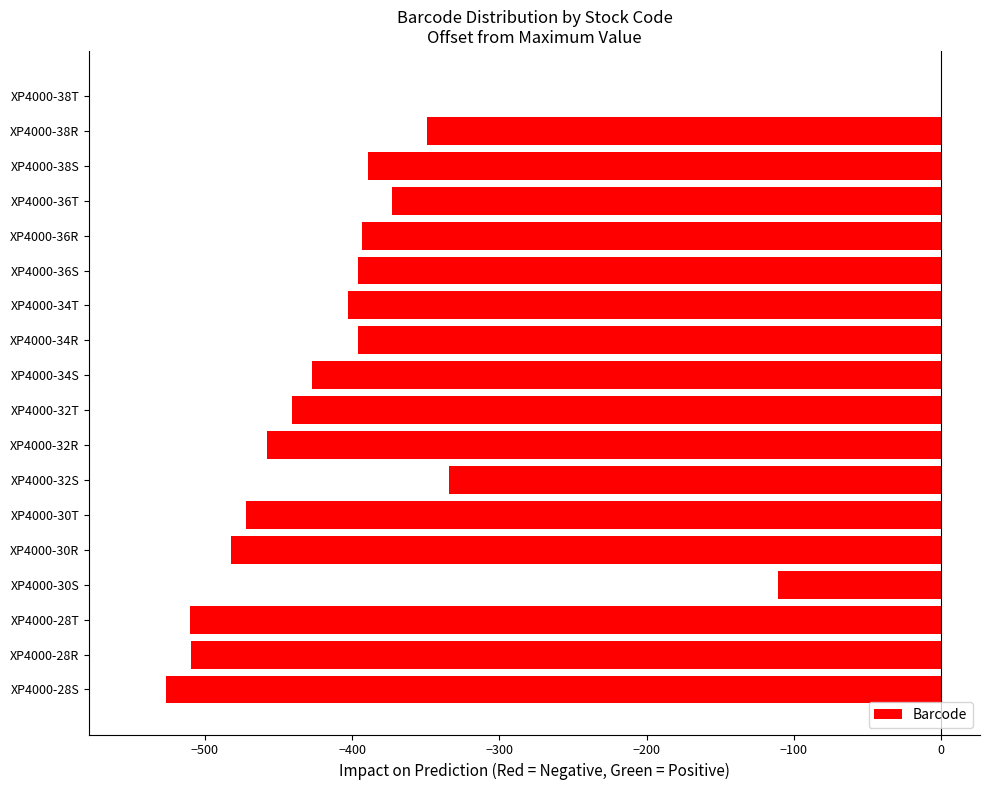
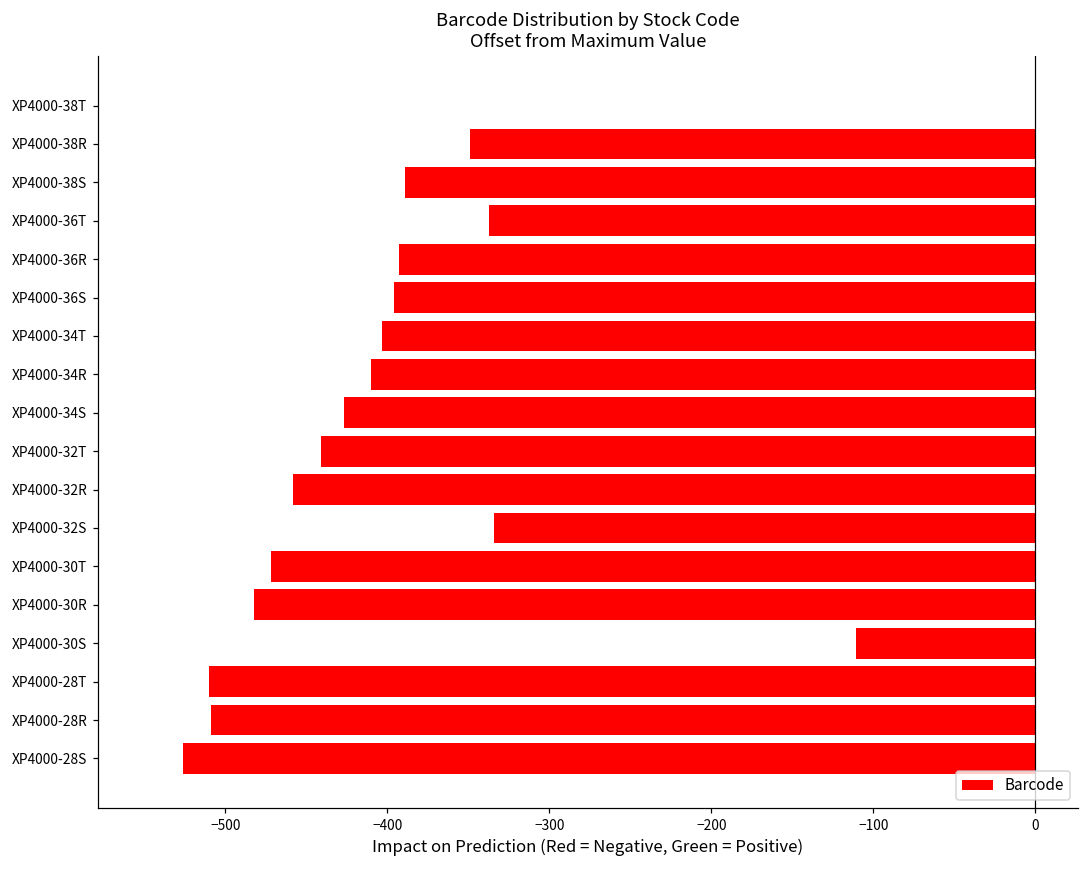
XP4000-36T: -373 -> -337
XP4000-34R: -396 -> -410
